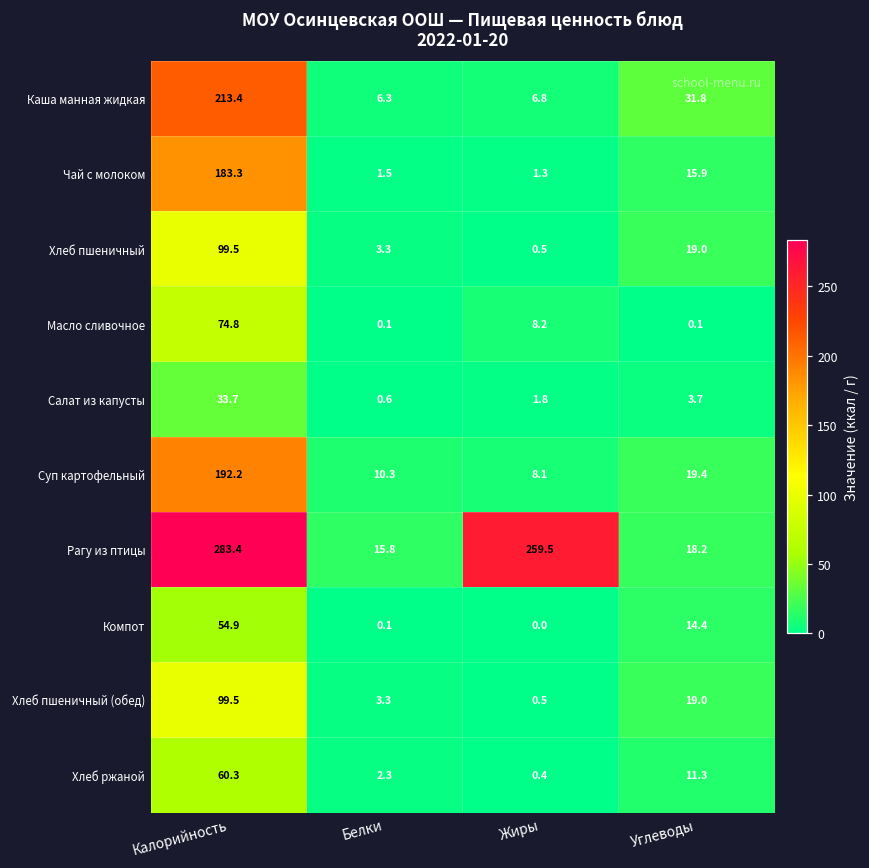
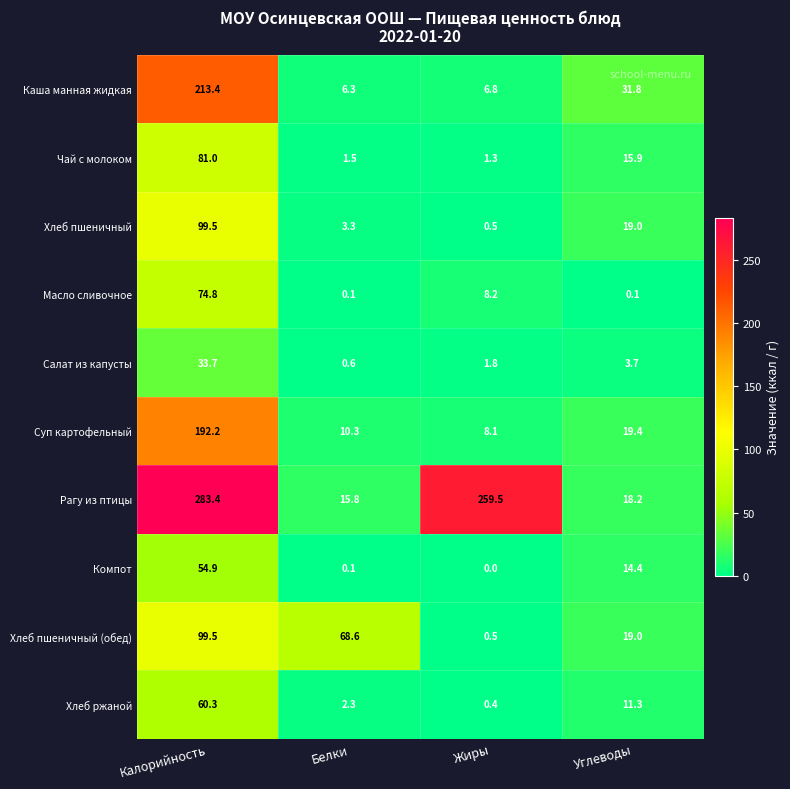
Чай с молоком, Калорийность: 183.3 -> 81.0
Хлеб пшеничный (обед), Белки: 3.3 -> 68.6
